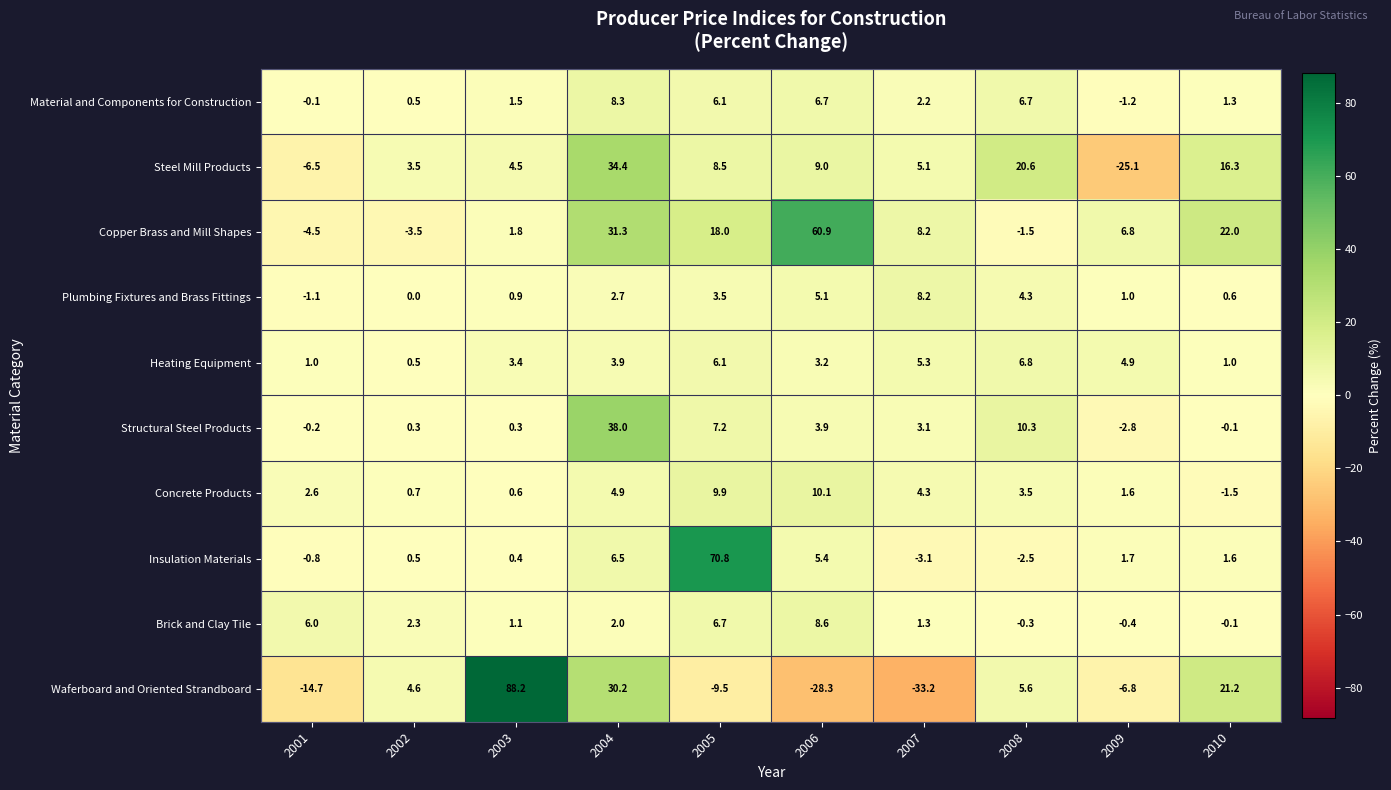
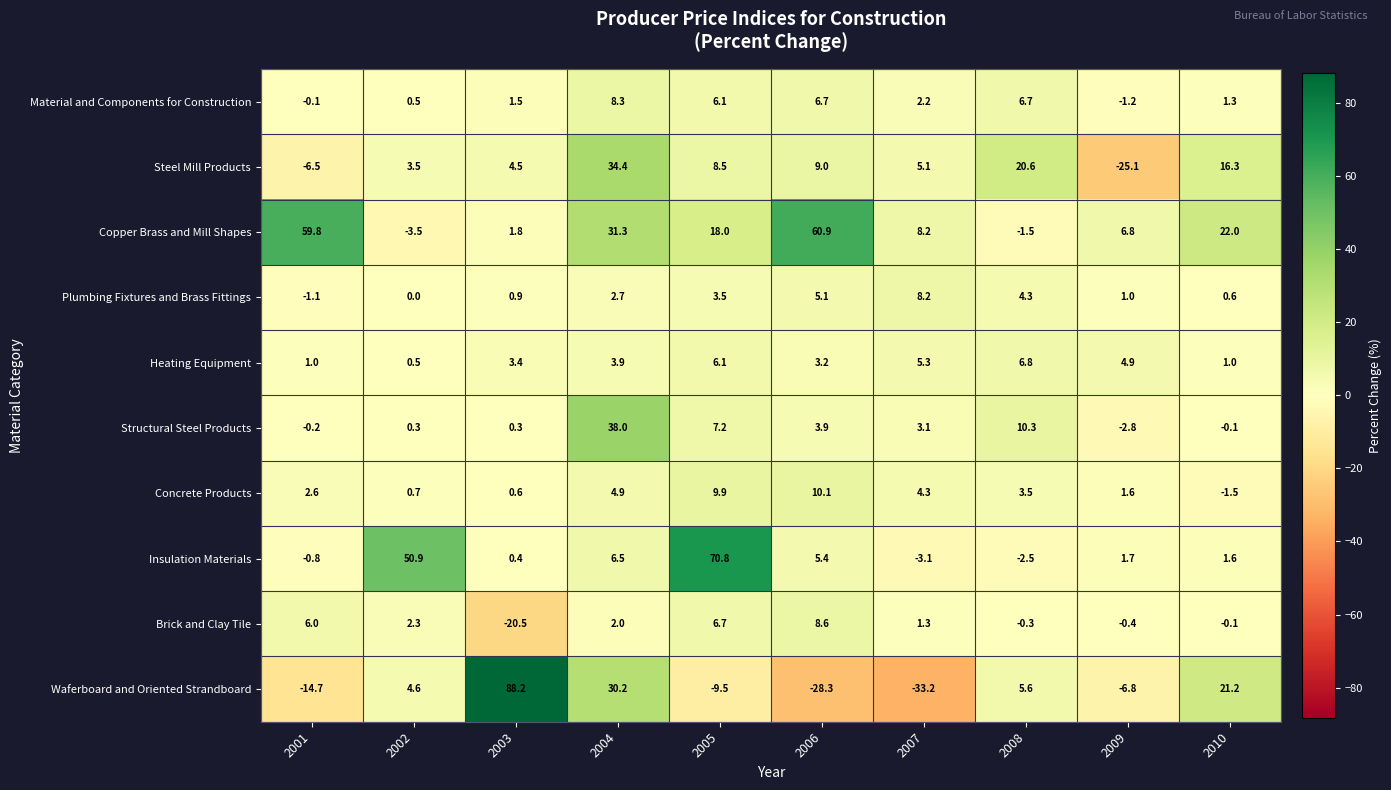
Copper Brass and Mill Shapes, 2001: -4.5 -> 59.8
Insulation Materials, 2002: 0.5 -> 50.9
Brick and Clay Tile, 2003: 1.1 -> -20.5
